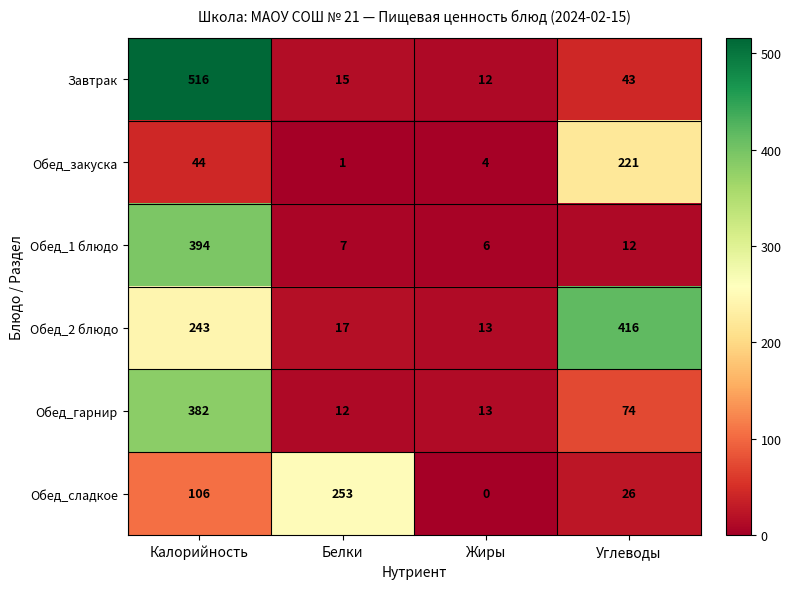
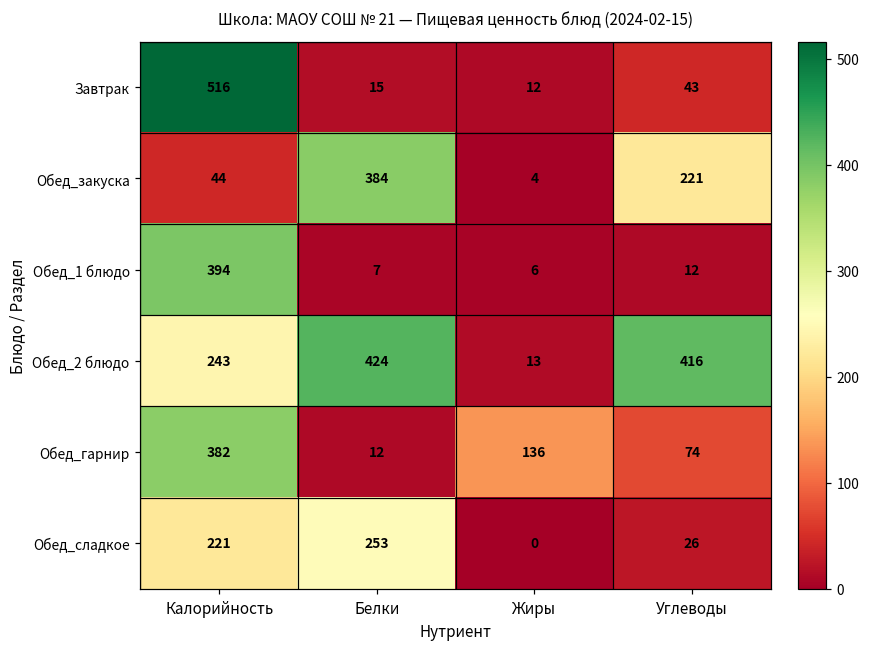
Обед_закуска, Белки: 1 -> 384
Обед_2 блюдо, Белки: 17 -> 424
Обед_гарнир, Жиры: 13 -> 136
Обед_сладкое, Калорийность: 106 -> 221
